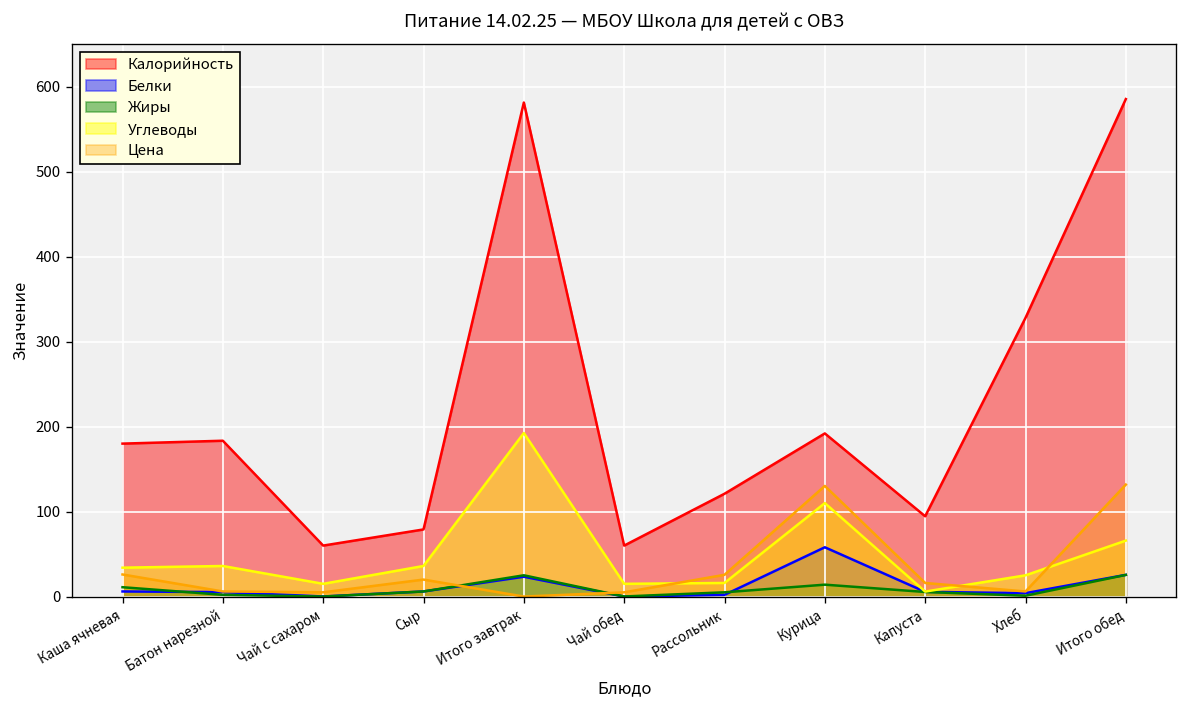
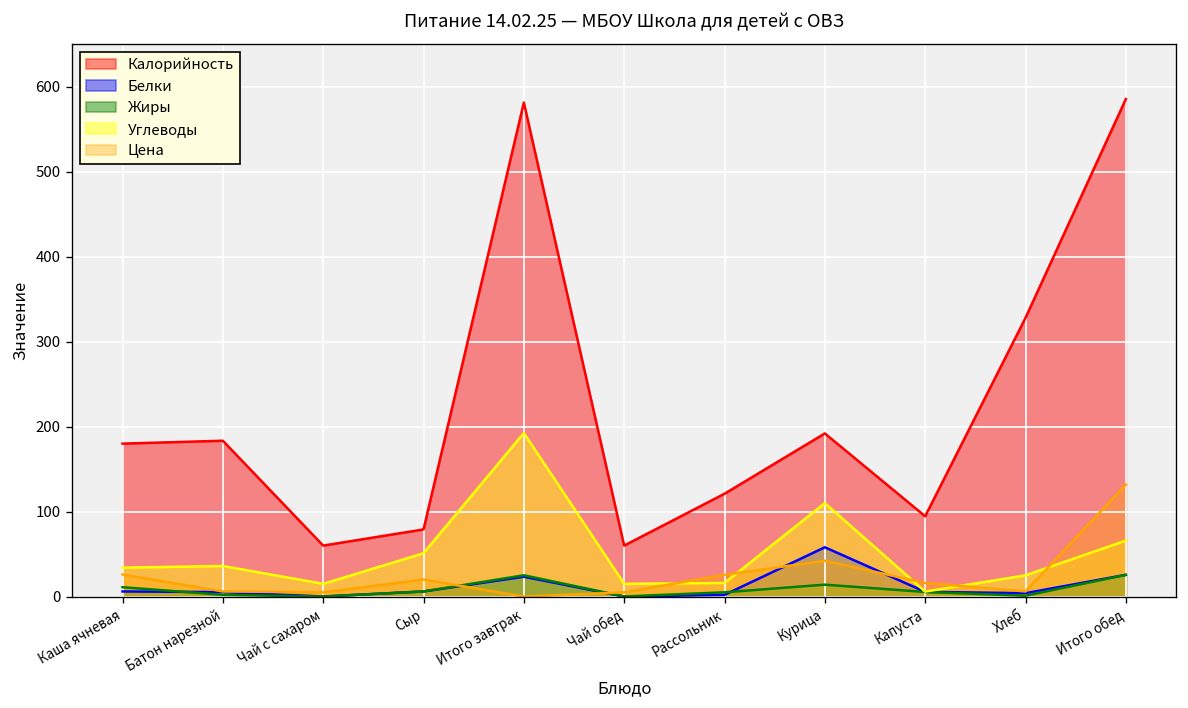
Углеводы, Сыр: 40 -> 50
Цена, Курица: 130 -> 40
